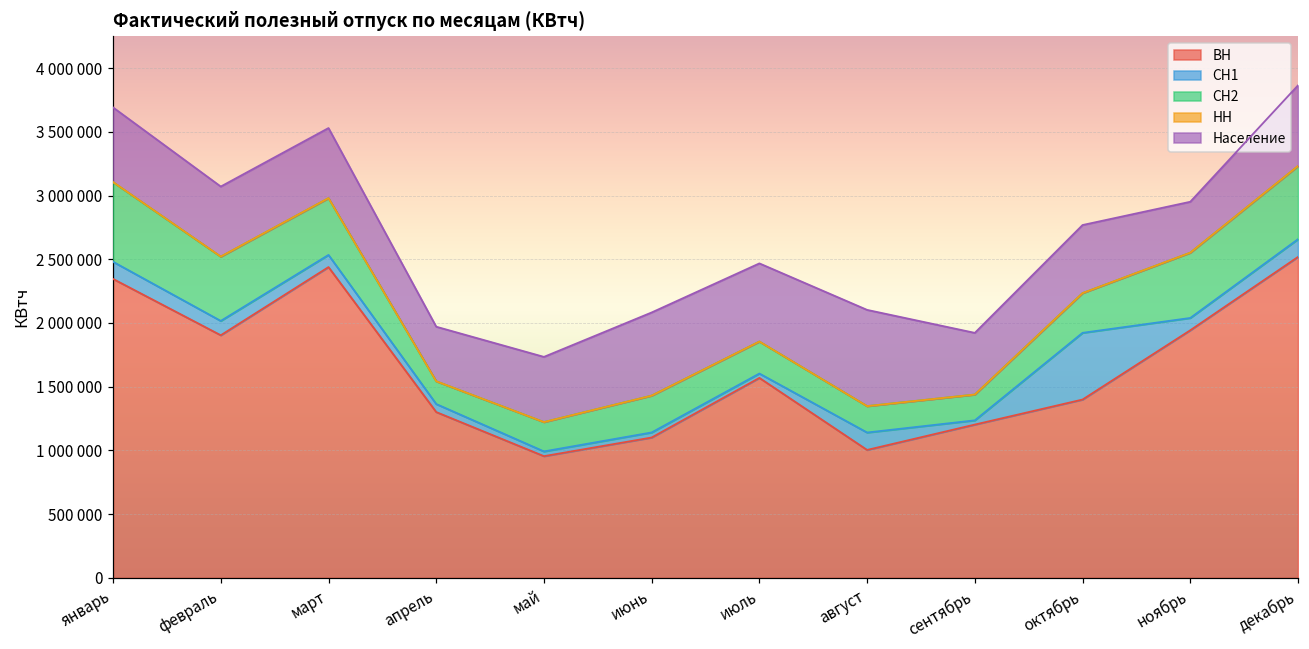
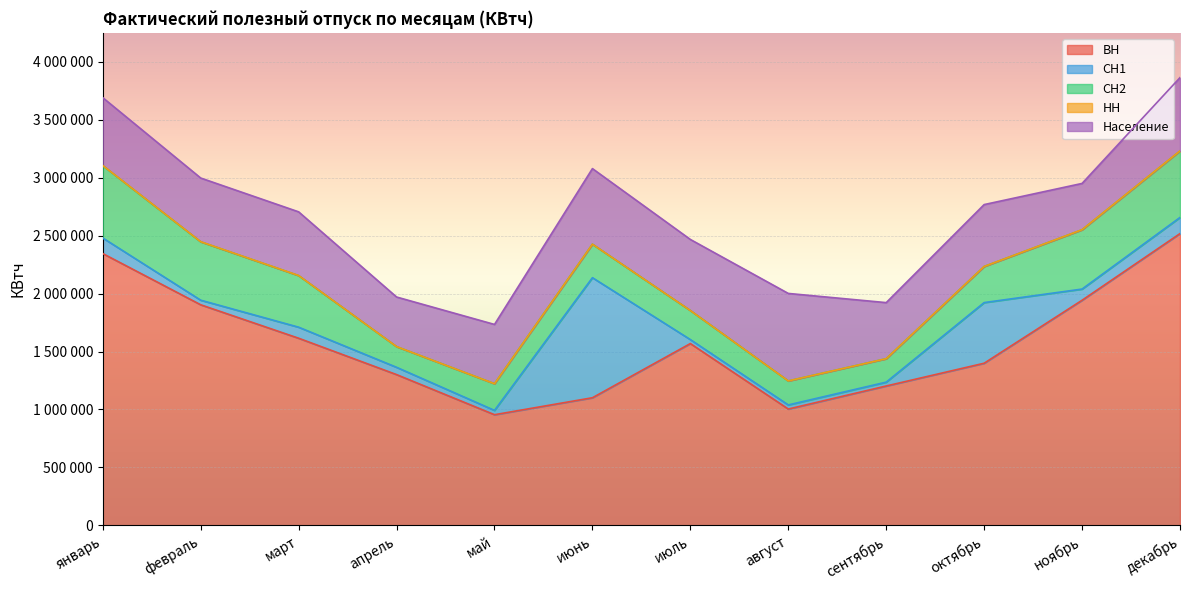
СН1, февраль: 110000 -> 40000
ВН, март: 2440000 -> 1610000
СН1, июнь: 40000 -> 1040000
СН1, август: 140000 -> 40000
